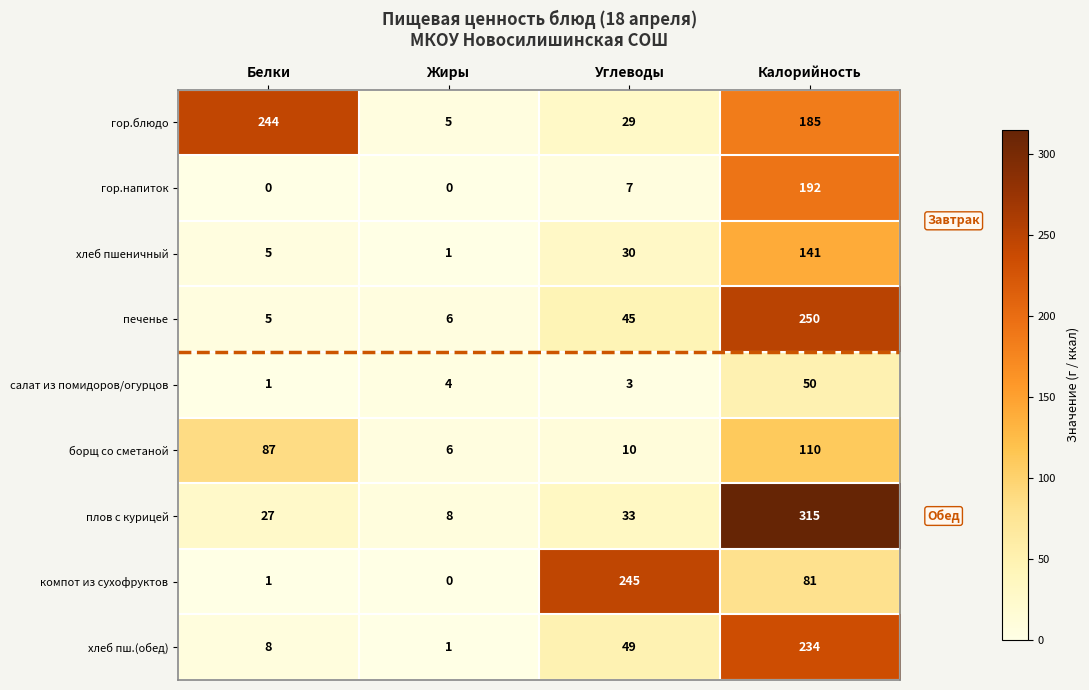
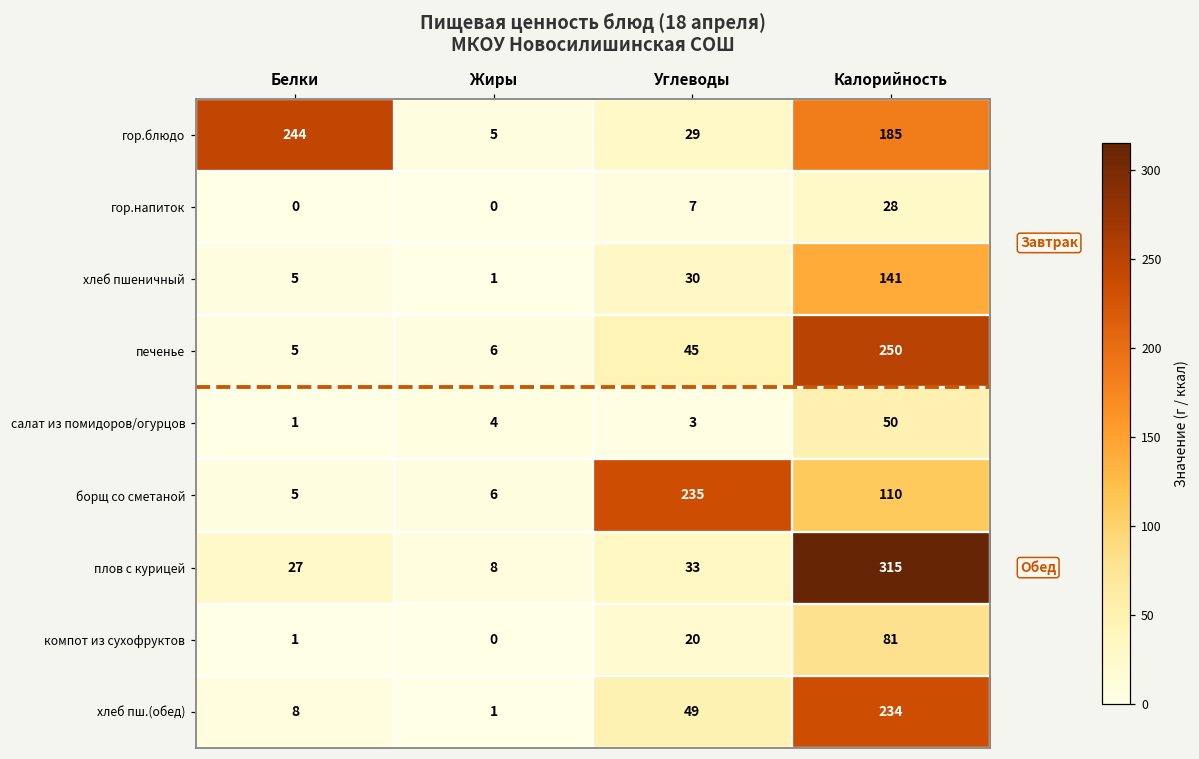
гор.напиток, Калорийность: 192 -> 28
борщ со сметаной, Белки: 87 -> 5
борщ со сметаной, Углеводы: 10 -> 235
компот из сухофруктов, Углеводы: 245 -> 20
